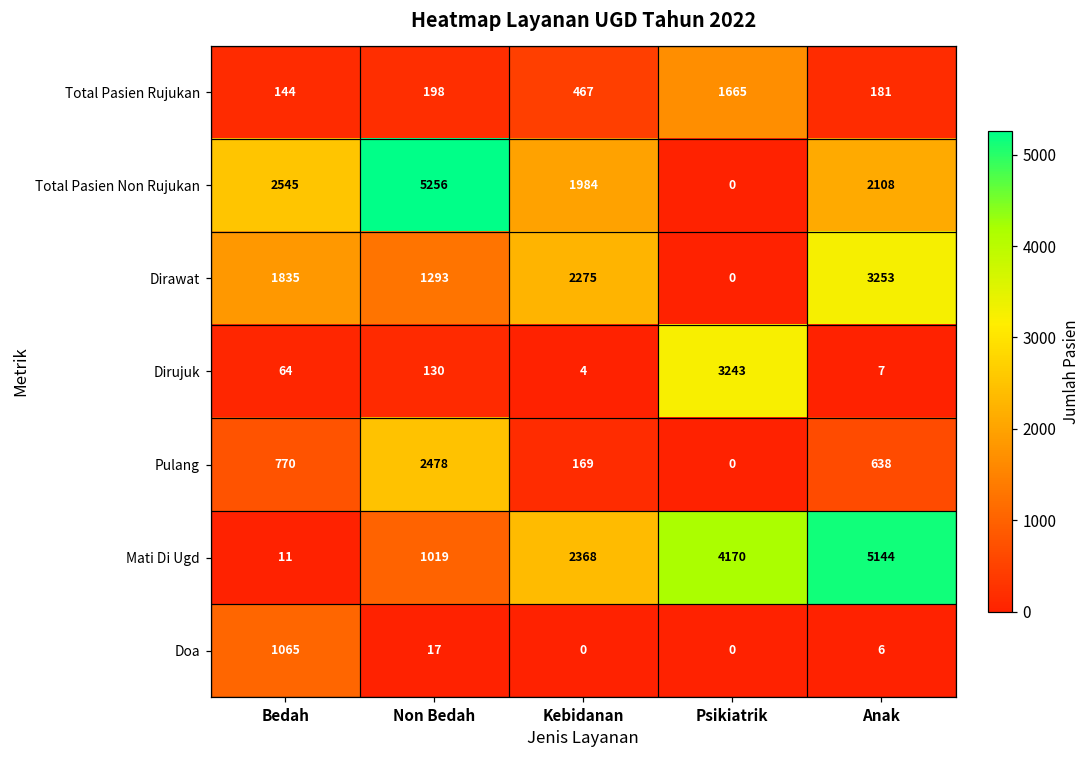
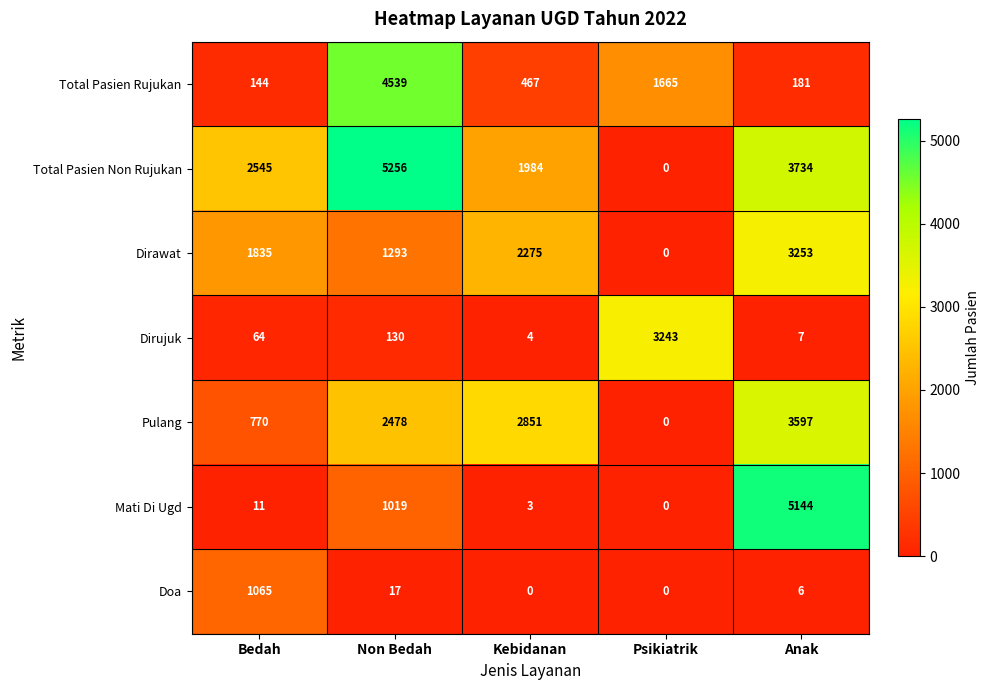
Total Pasien Rujukan, Non Bedah: 198 -> 4539
Total Pasien Non Rujukan, Anak: 2108 -> 3734
Pulang, Kebidanan: 169 -> 2851
Pulang, Anak: 638 -> 3597
Mati Di Ugd, Kebidanan: 2368 -> 3
Mati Di Ugd, Psikiatrik: 4170 -> 0
